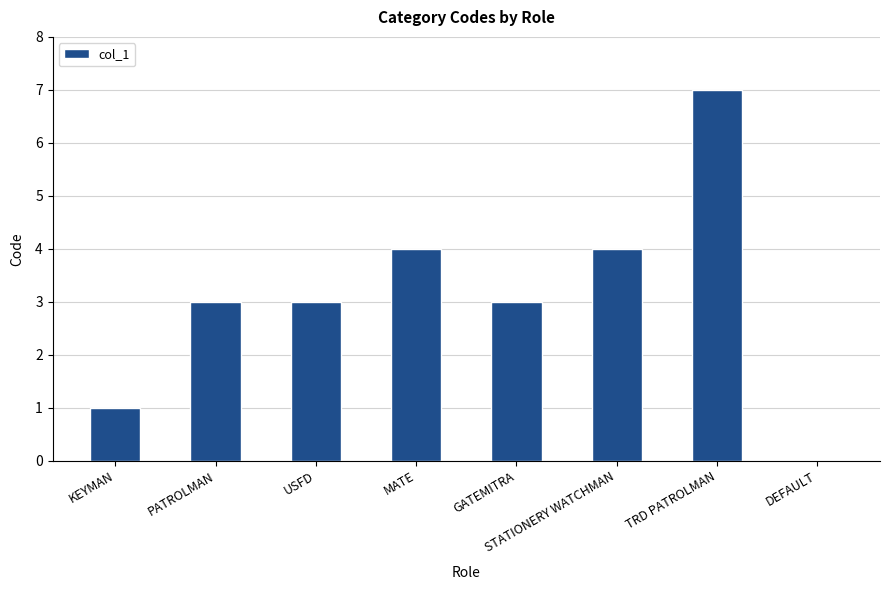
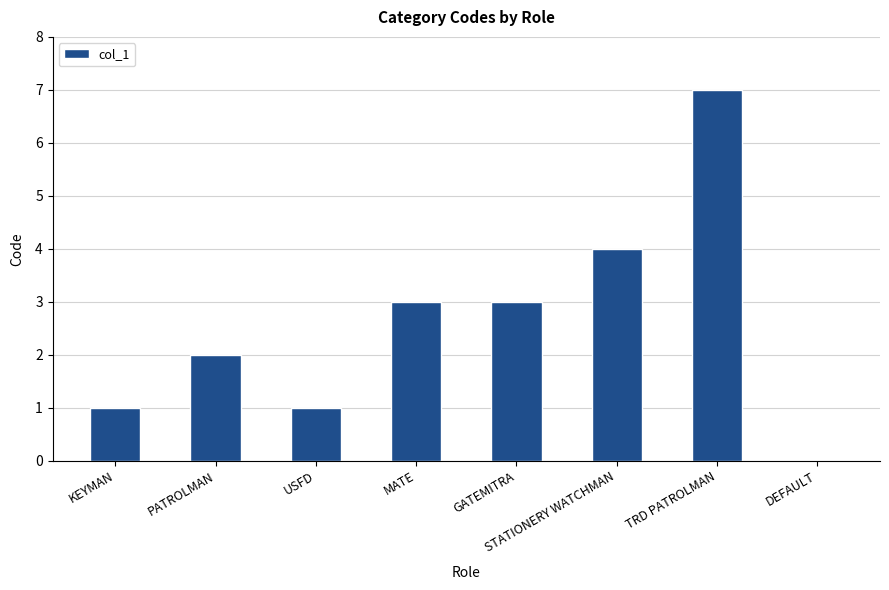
PATROLMAN: 3 -> 2
USFD: 3 -> 1
MATE: 4 -> 3
